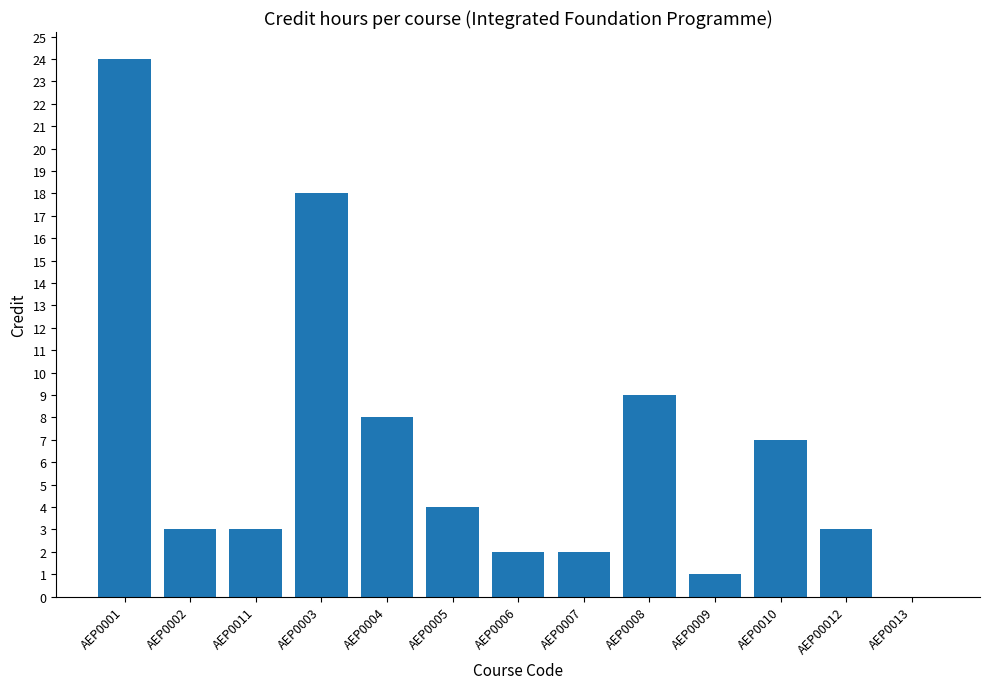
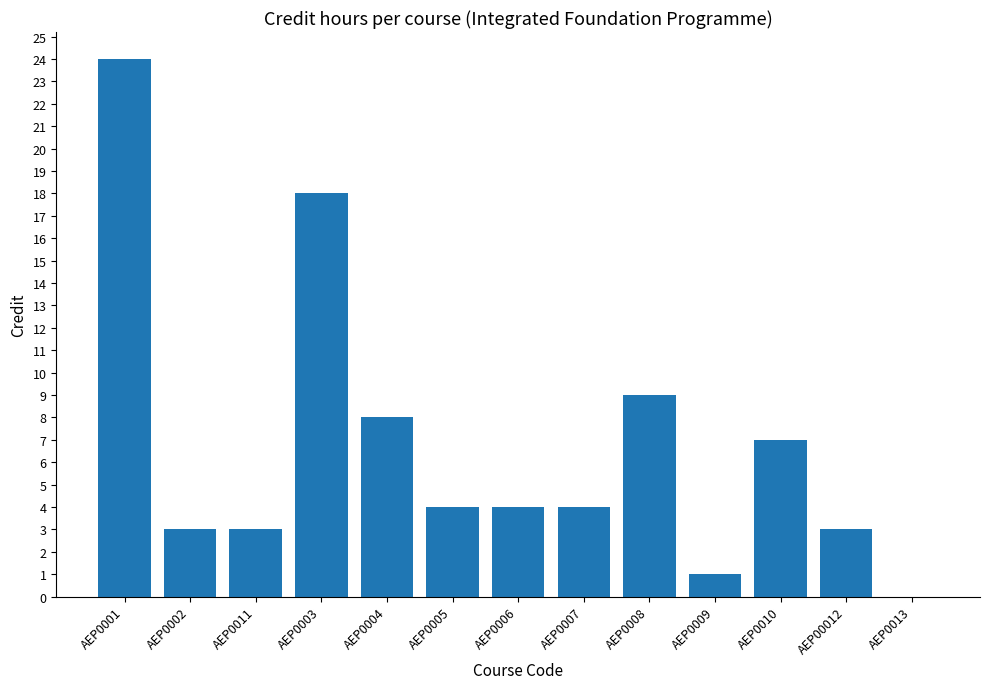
AEP0006: 2 -> 4
AEP0007: 2 -> 4
